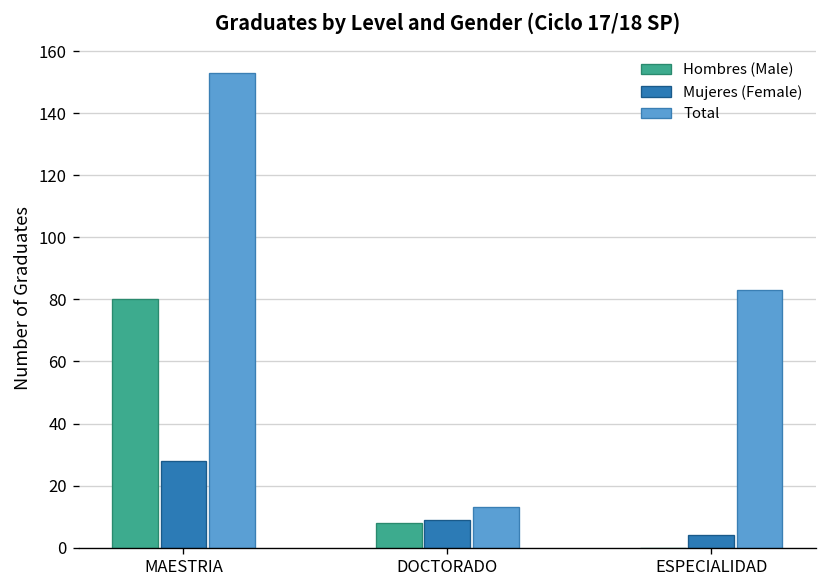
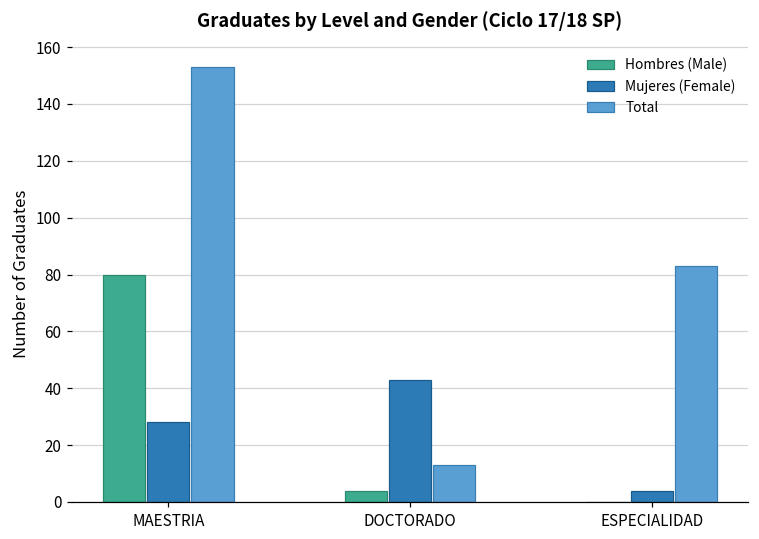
Hombres (Male), DOCTORADO: 8 -> 4
Mujeres (Female), DOCTORADO: 9 -> 43
